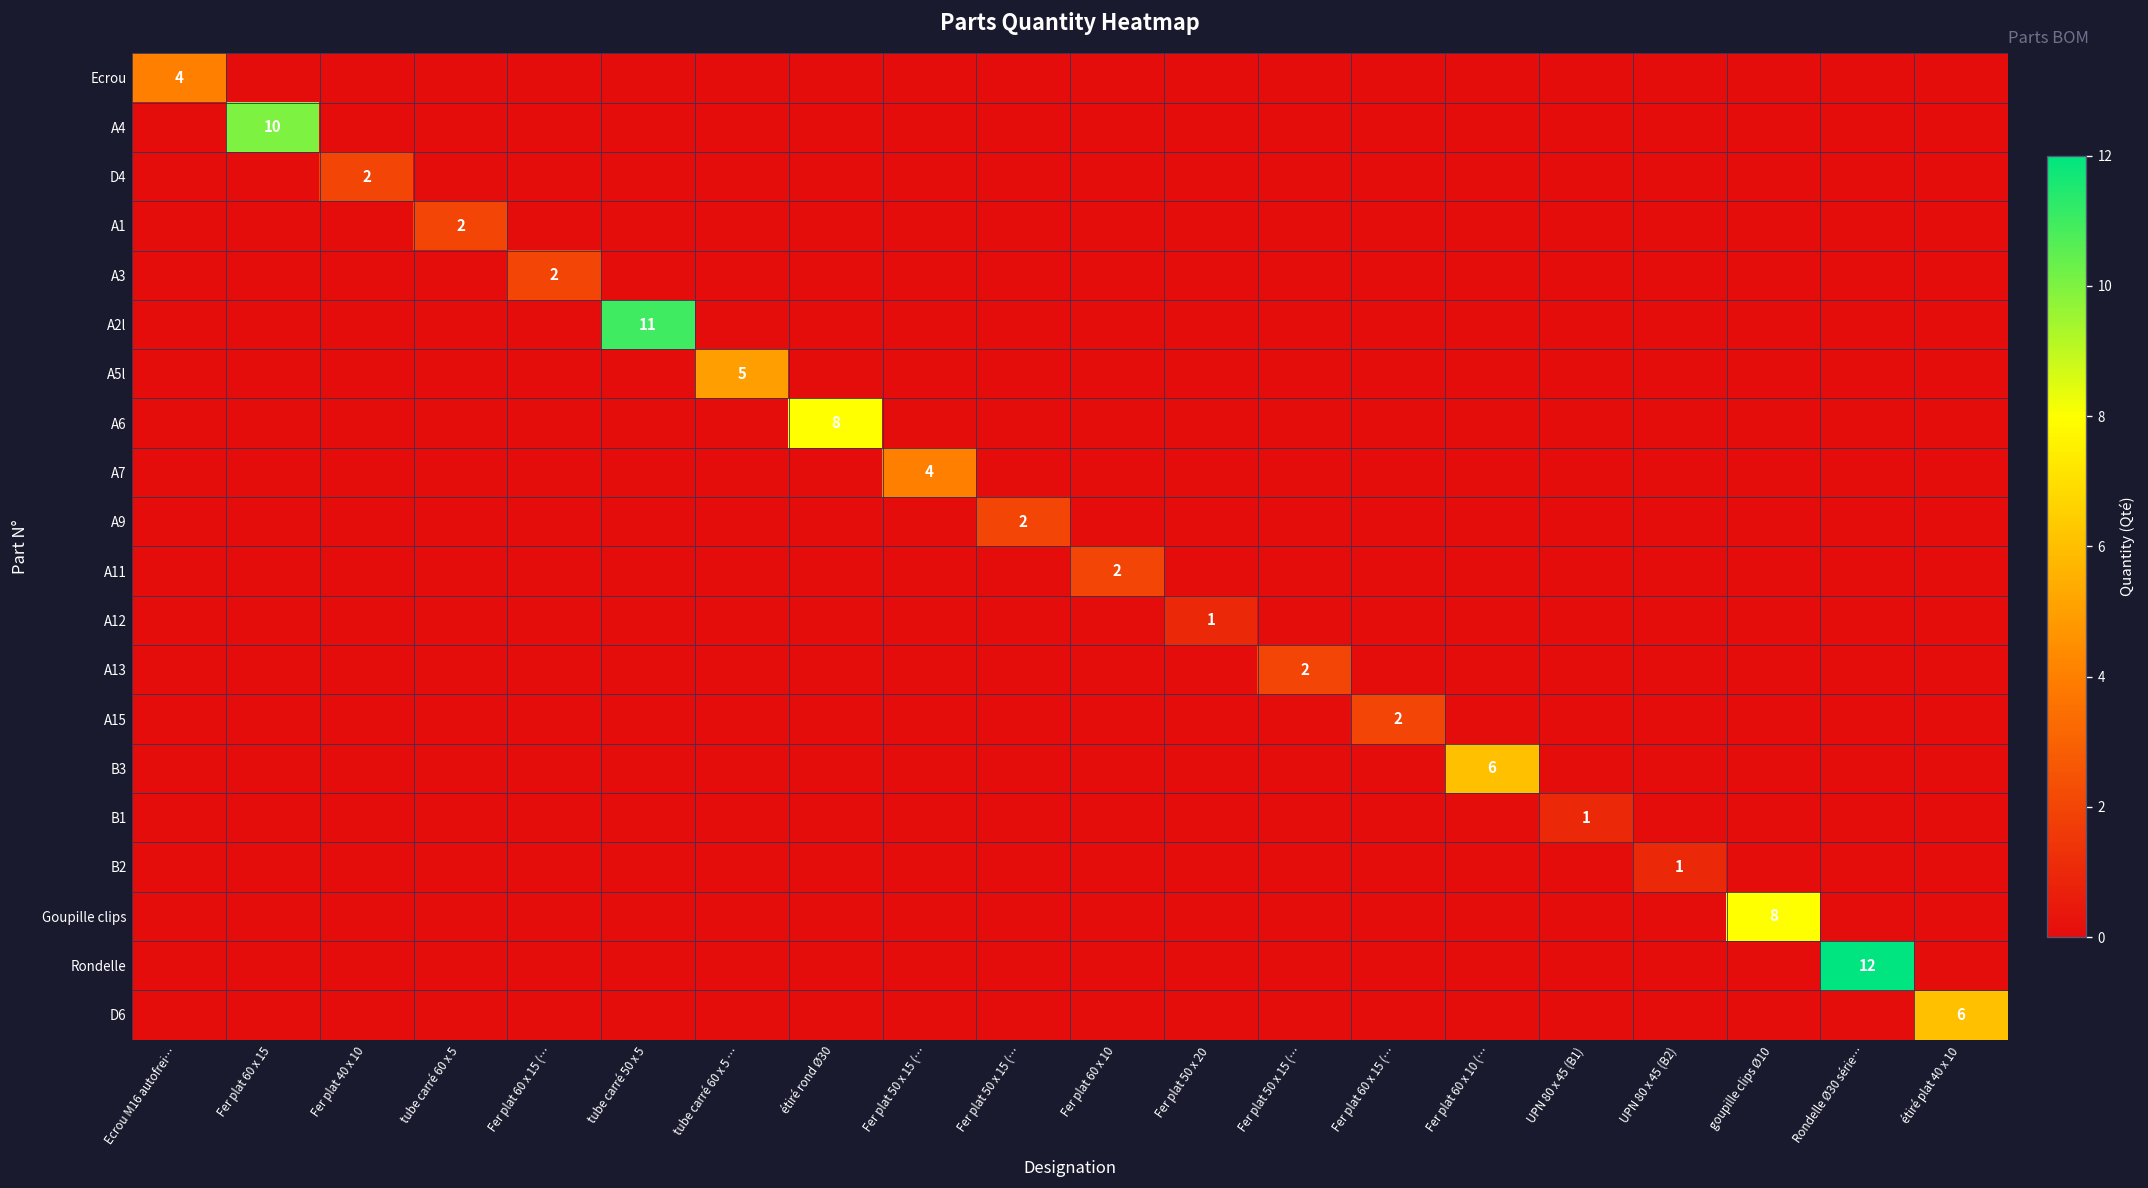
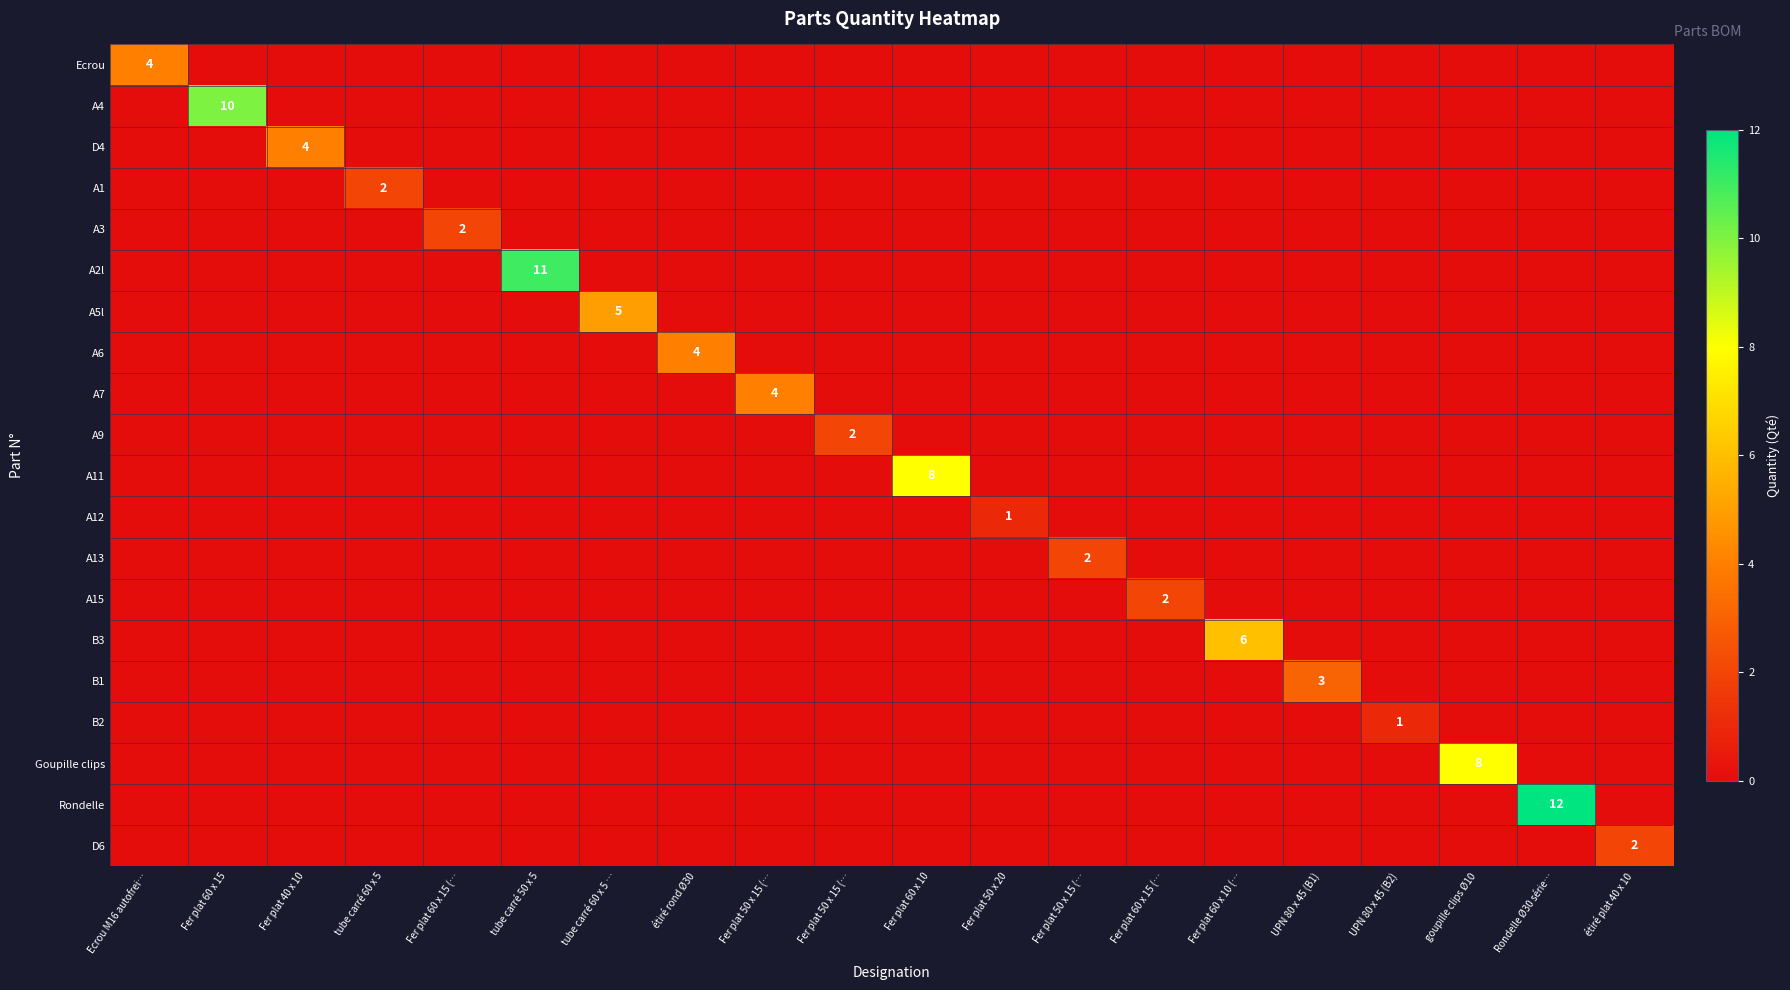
D4, Fer plat 40 x 10: 2 -> 4
A6, étiré rond Ø30: 8 -> 4
A11, Fer plat 60 x 10: 2 -> 8
B1, UPN 80 x 45 (B1): 1 -> 3
D6, étiré plat 40 x 10: 6 -> 2
